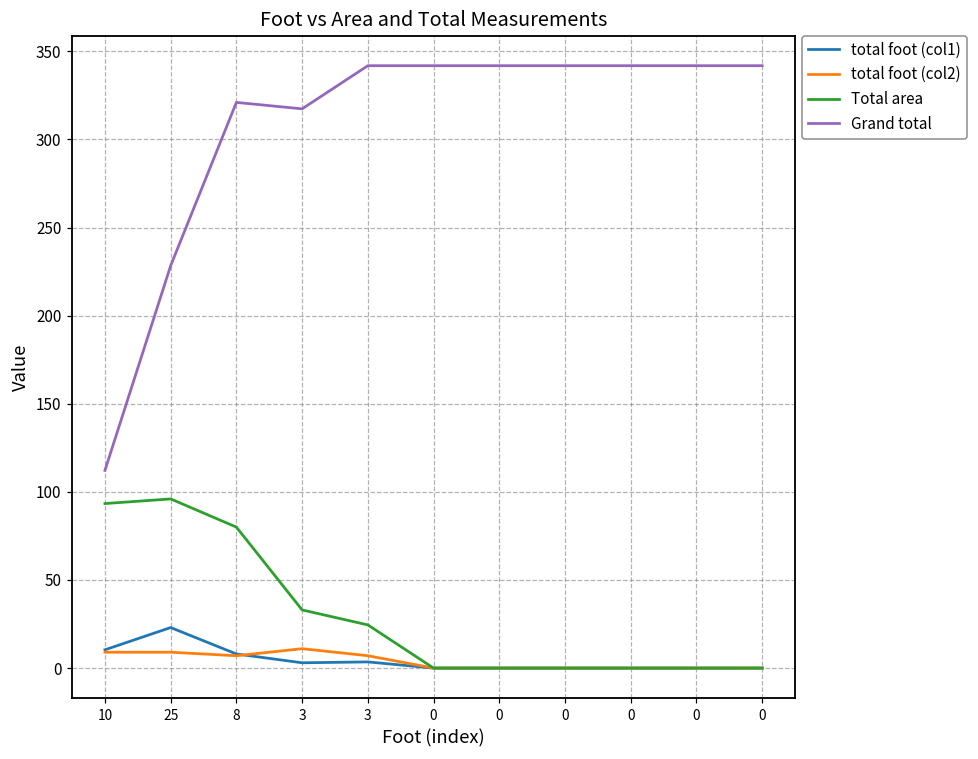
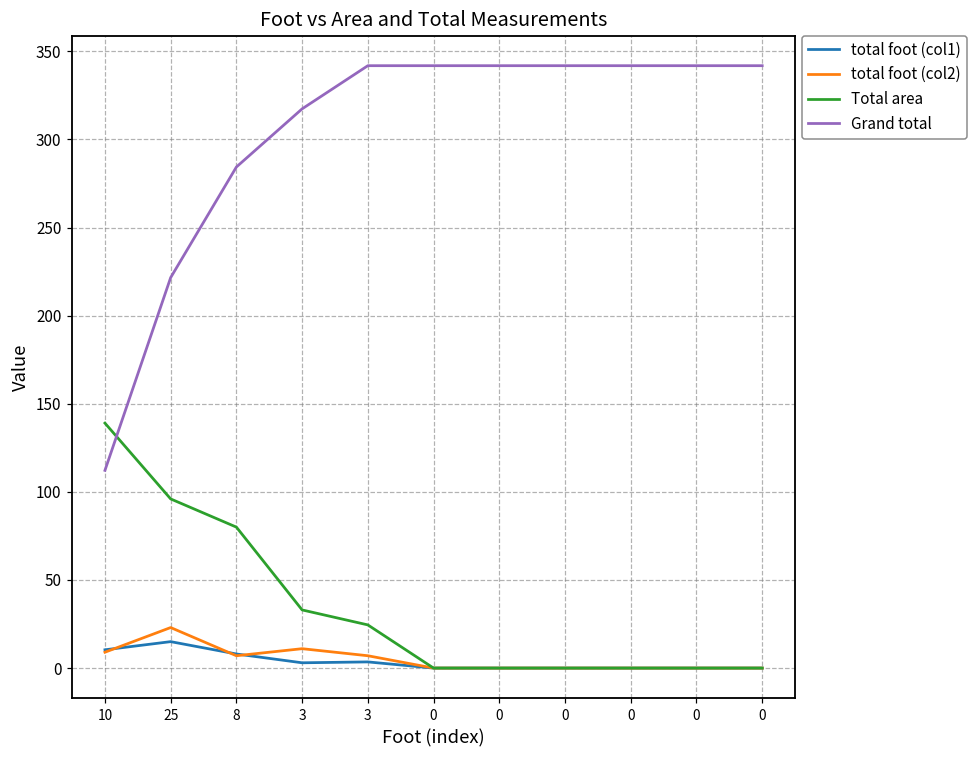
Total area, 10: 93 -> 139
total foot (col1), 25: 23 -> 15
total foot (col2), 25: 9 -> 23
Grand total, 25: 228 -> 222
Grand total, 8: 321 -> 284
